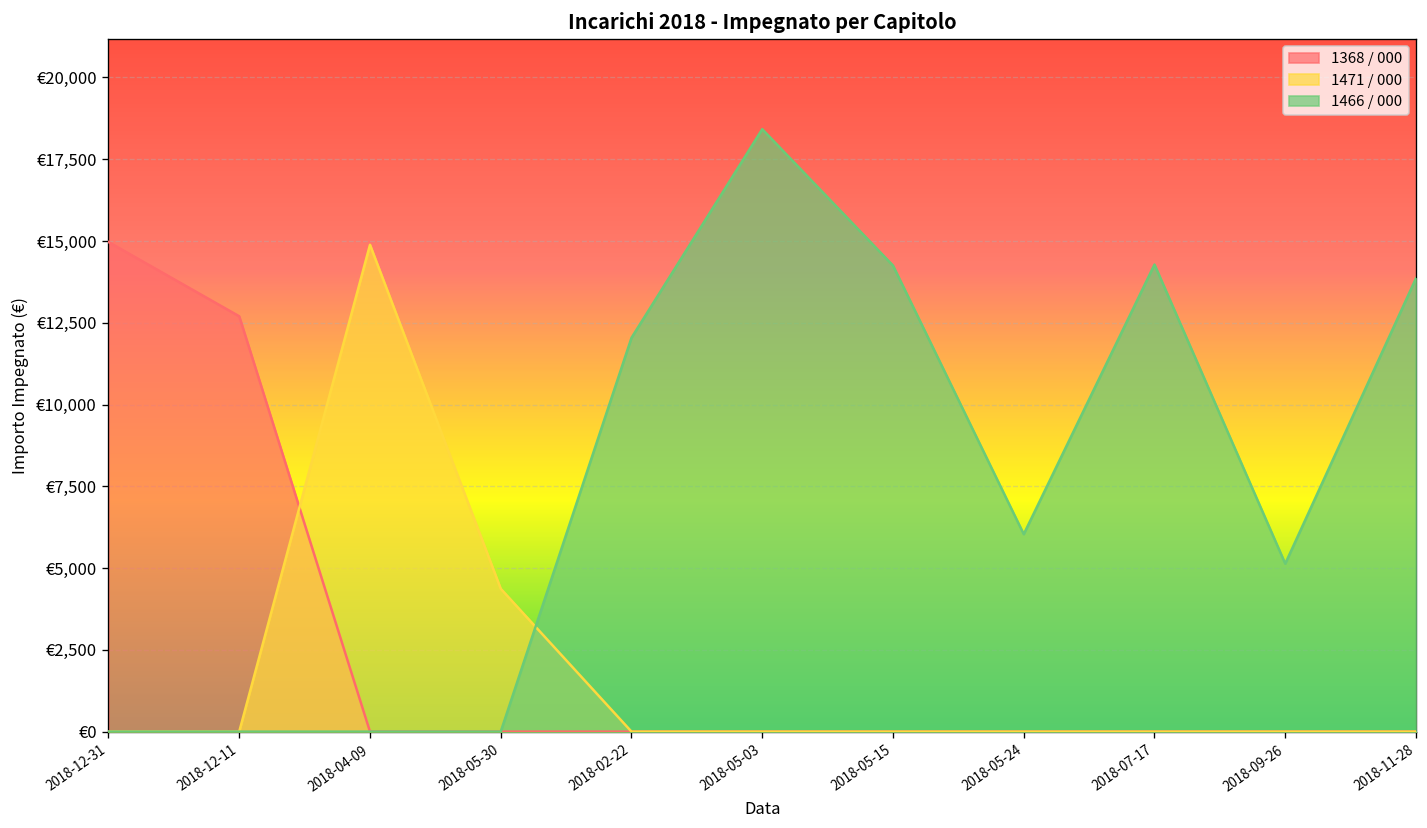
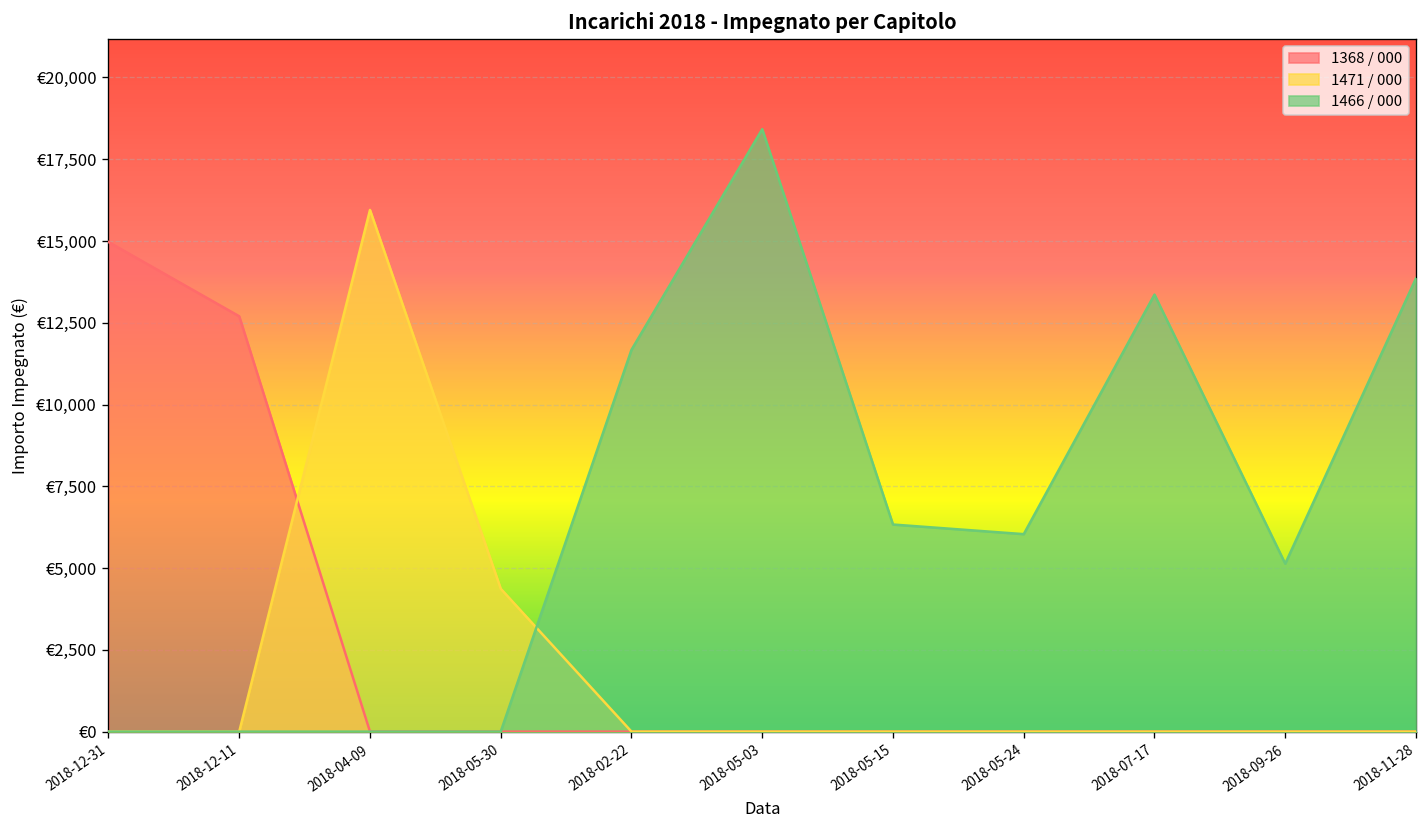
1471 / 000, 2018-04-09: €14,900 -> €15,900
1466 / 000, 2018-02-22: €12,000 -> €11,700
1466 / 000, 2018-05-15: €14,200 -> €6,300
1466 / 000, 2018-07-17: €14,300 -> €13,400
